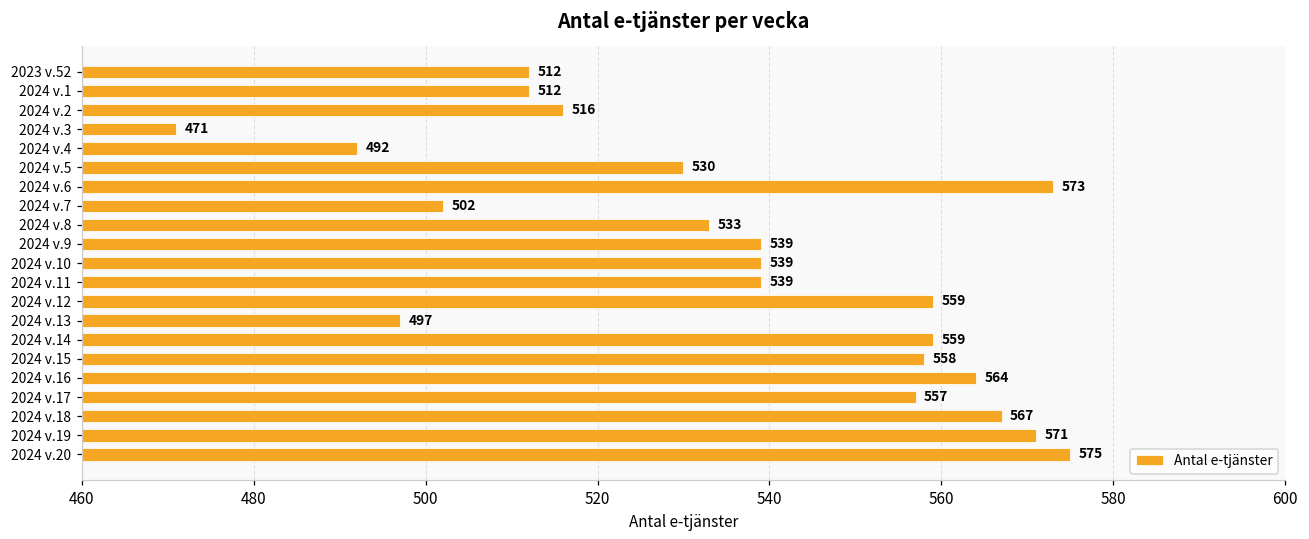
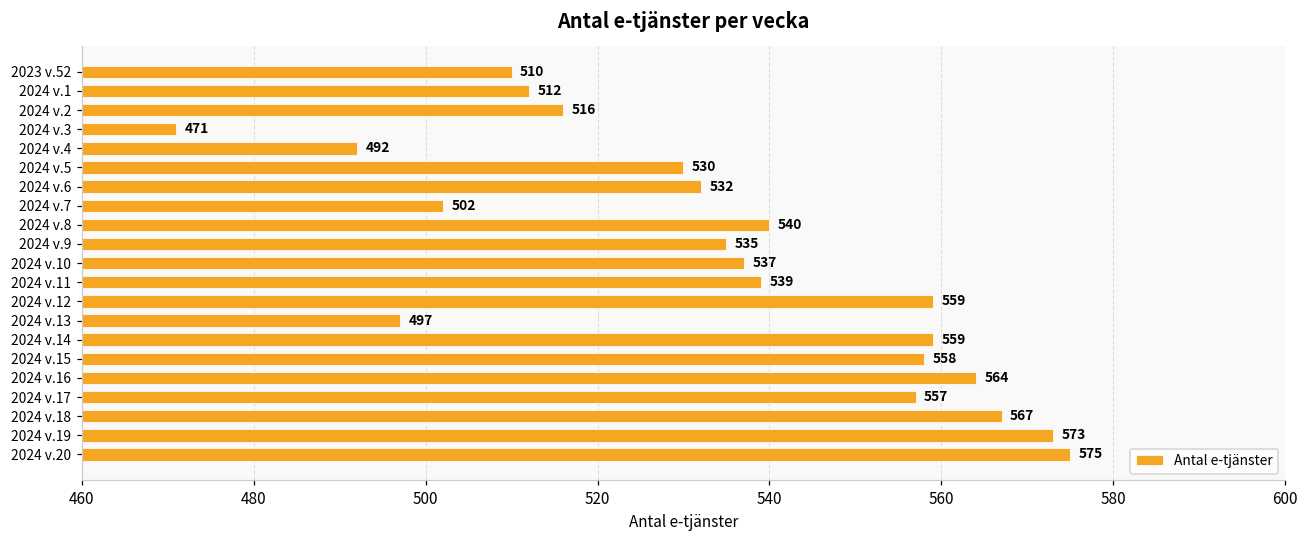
2023 v.52: 512 -> 510
2024 v.6: 573 -> 532
2024 v.8: 533 -> 540
2024 v.9: 539 -> 535
2024 v.10: 539 -> 537
2024 v.19: 571 -> 573
